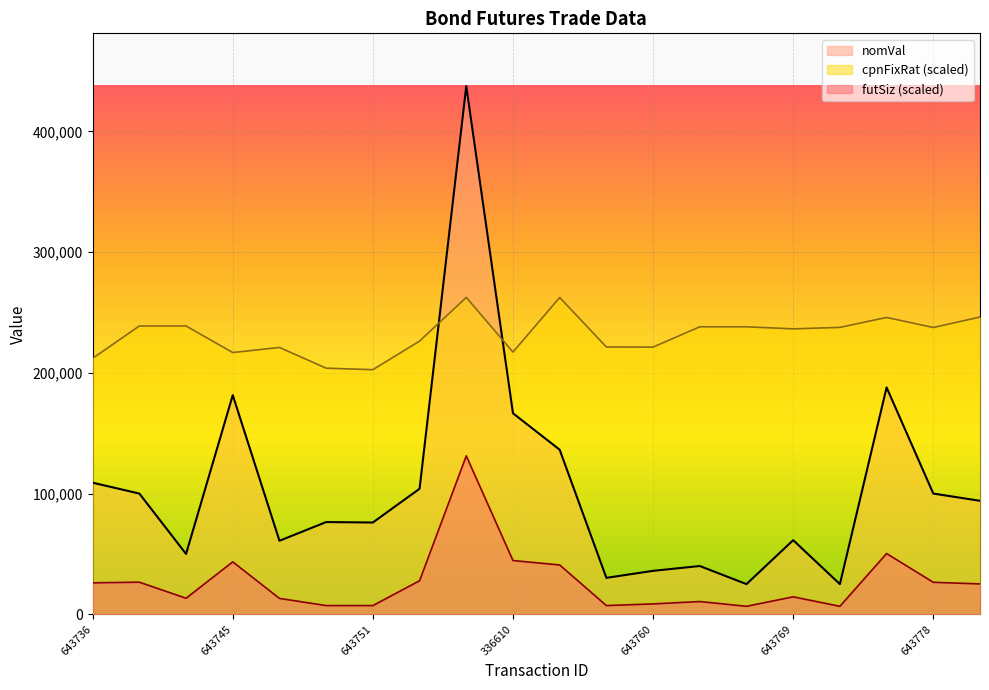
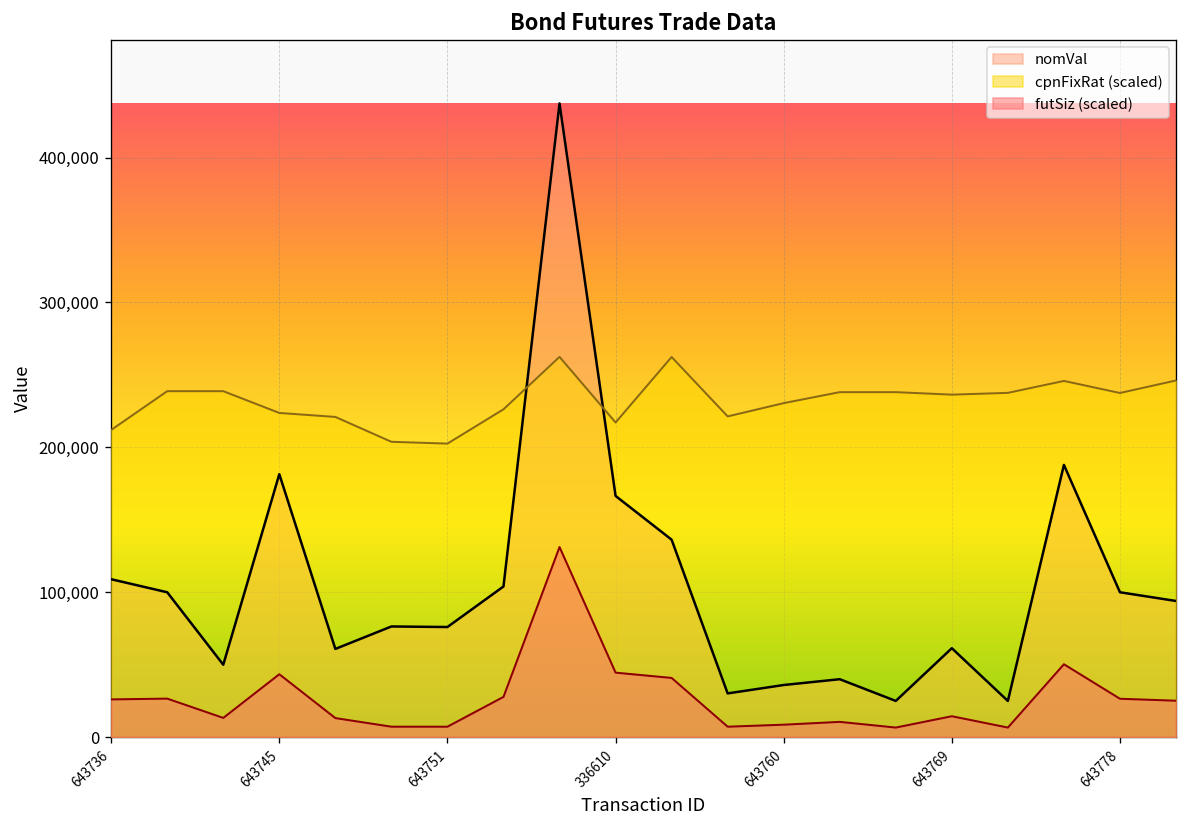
cpnFixRat (scaled), 643745: 217,000 -> 224,000
cpnFixRat (scaled), 643760: 221,000 -> 231,000
